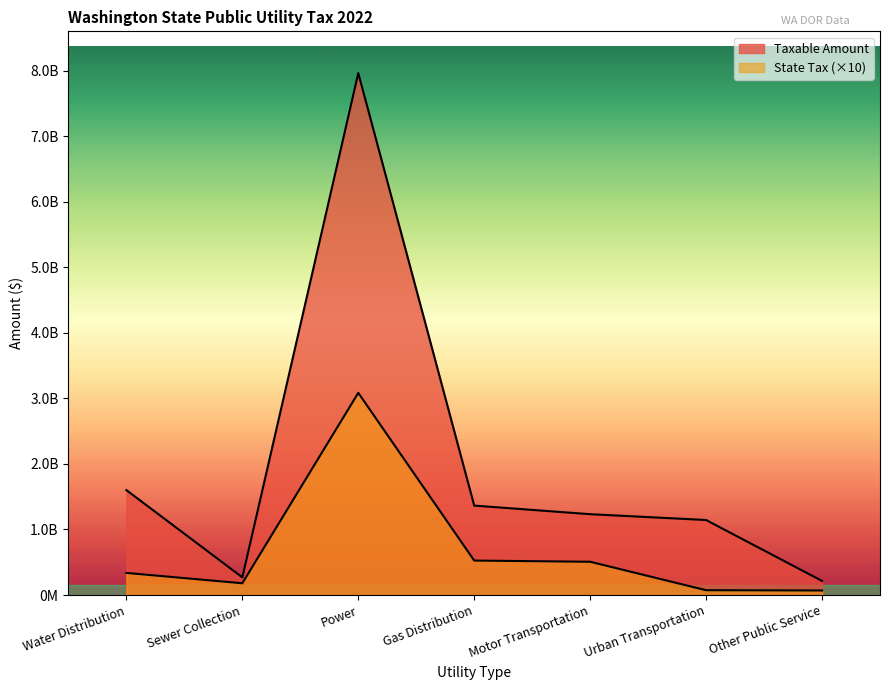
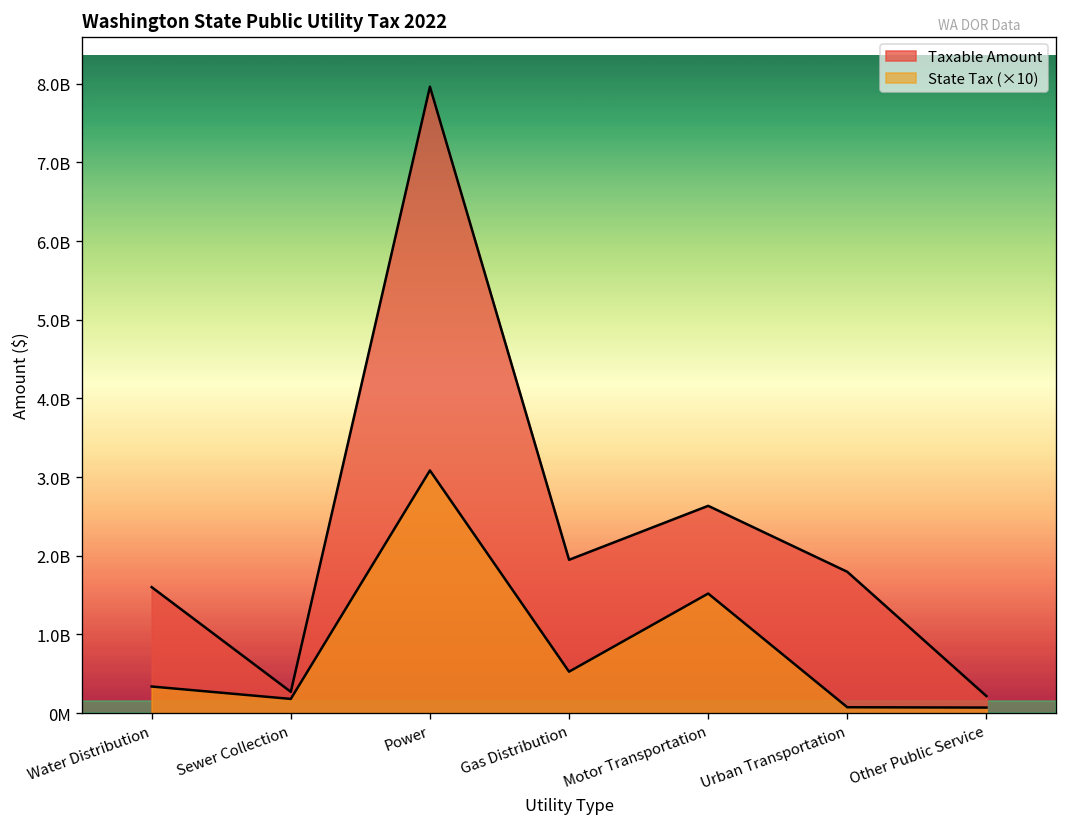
Taxable Amount, Gas Distribution: 1400000000 -> 1900000000
Taxable Amount, Motor Transportation: 1200000000 -> 2600000000
State Tax (×10), Motor Transportation: 500000000 -> 1500000000
Taxable Amount, Urban Transportation: 1100000000 -> 1800000000
